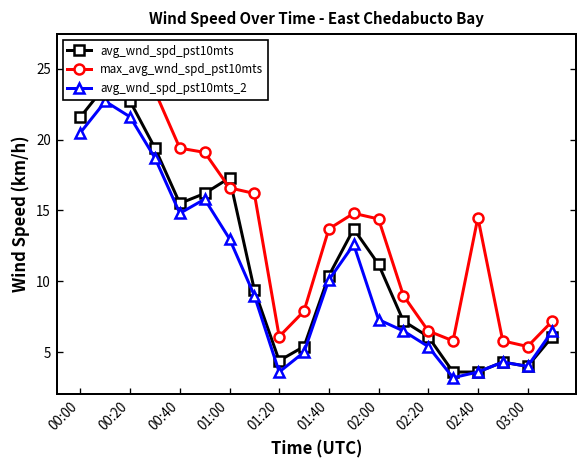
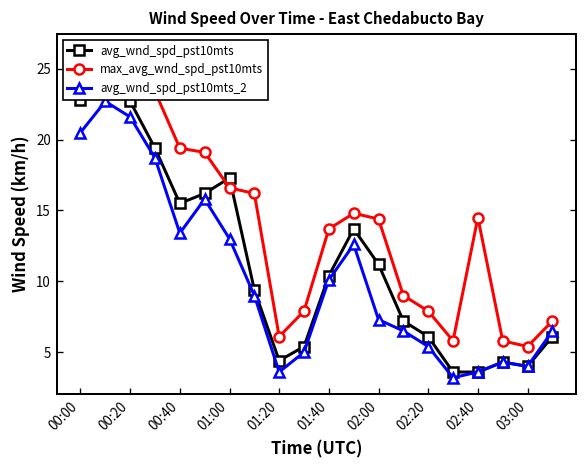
avg_wnd_spd_pst10mts, 00:00: 21.6 -> 22.8
avg_wnd_spd_pst10mts_2, 00:40: 14.8 -> 13.4
max_avg_wnd_spd_pst10mts, 02:20: 6.5 -> 7.9
